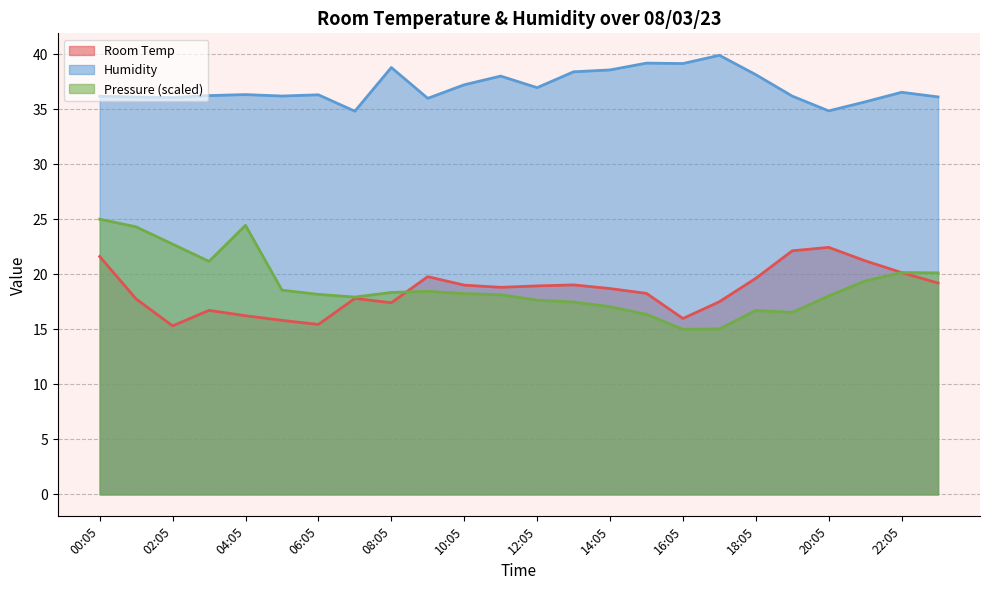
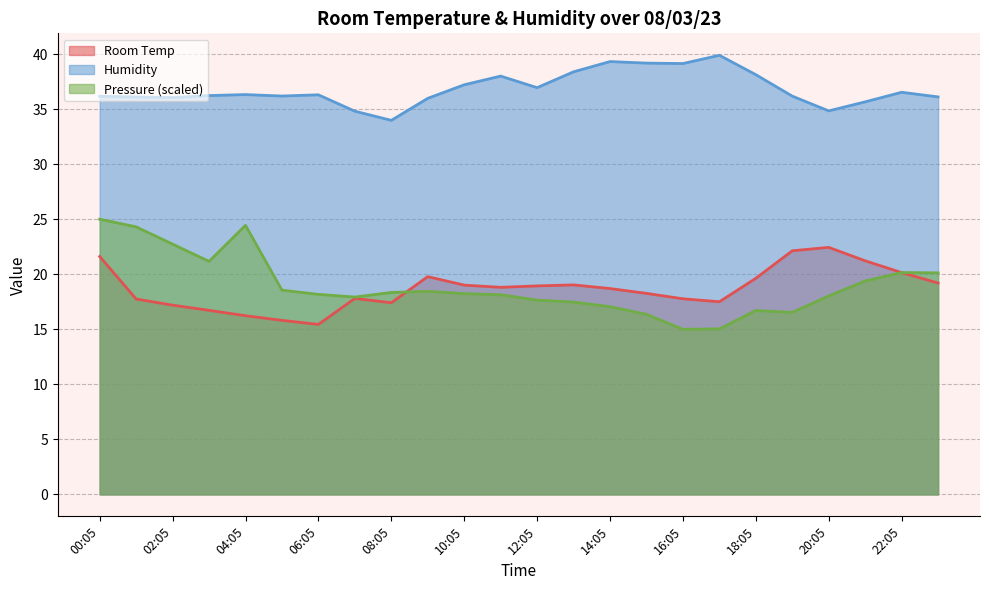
Room Temp, 02:05: 15.3 -> 17.2
Humidity, 08:05: 38.8 -> 34.0
Humidity, 14:05: 38.6 -> 39.3
Room Temp, 16:05: 16.0 -> 17.8
